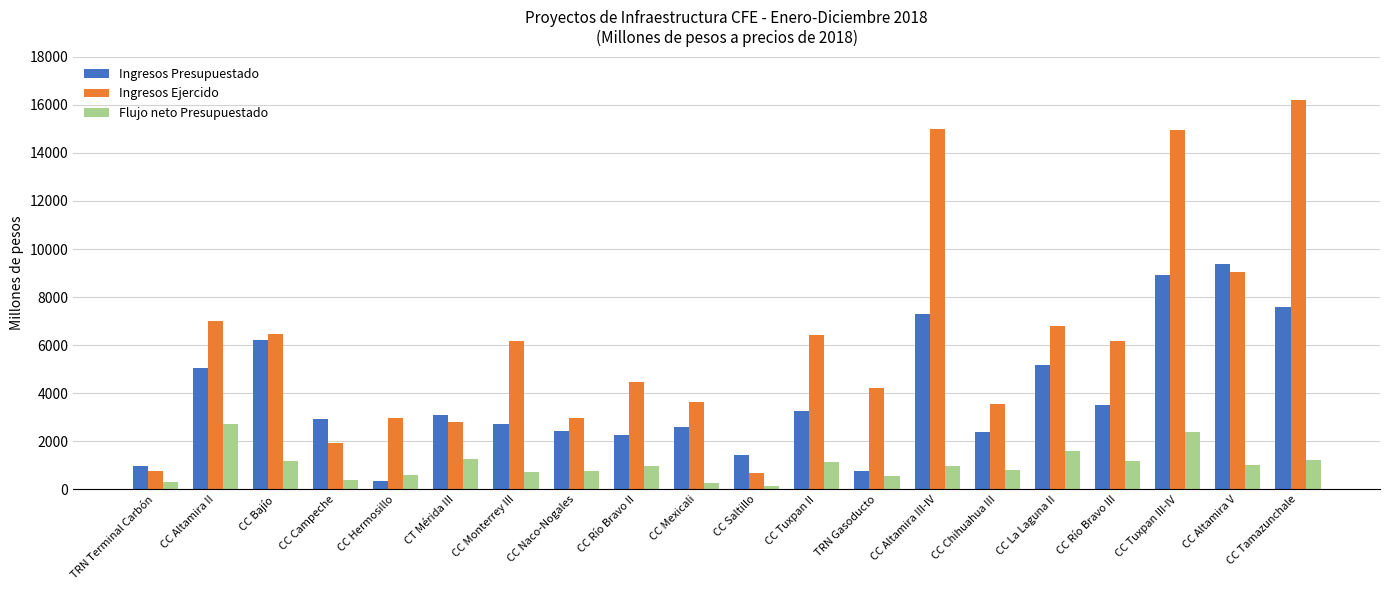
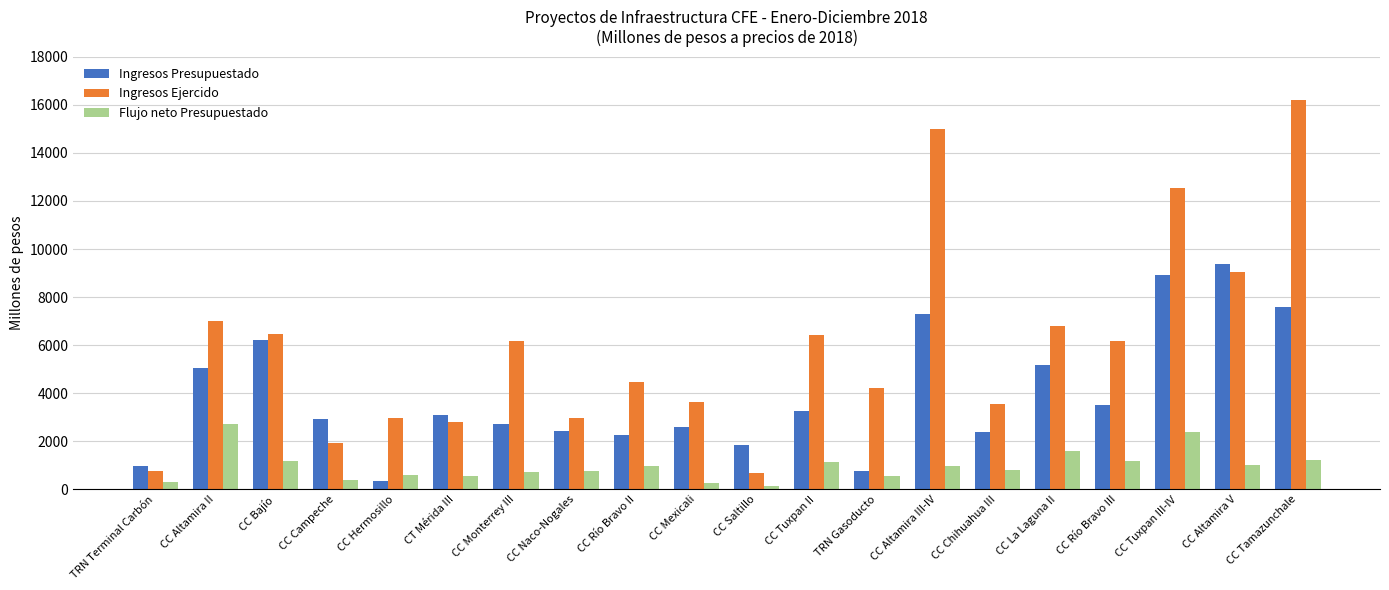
Flujo neto Presupuestado, CT Mérida III: 1200 -> 600
Ingresos Presupuestado, CC Saltillo: 1400 -> 1800
Ingresos Ejercido, CC Tuxpan III-IV: 14900 -> 12500
